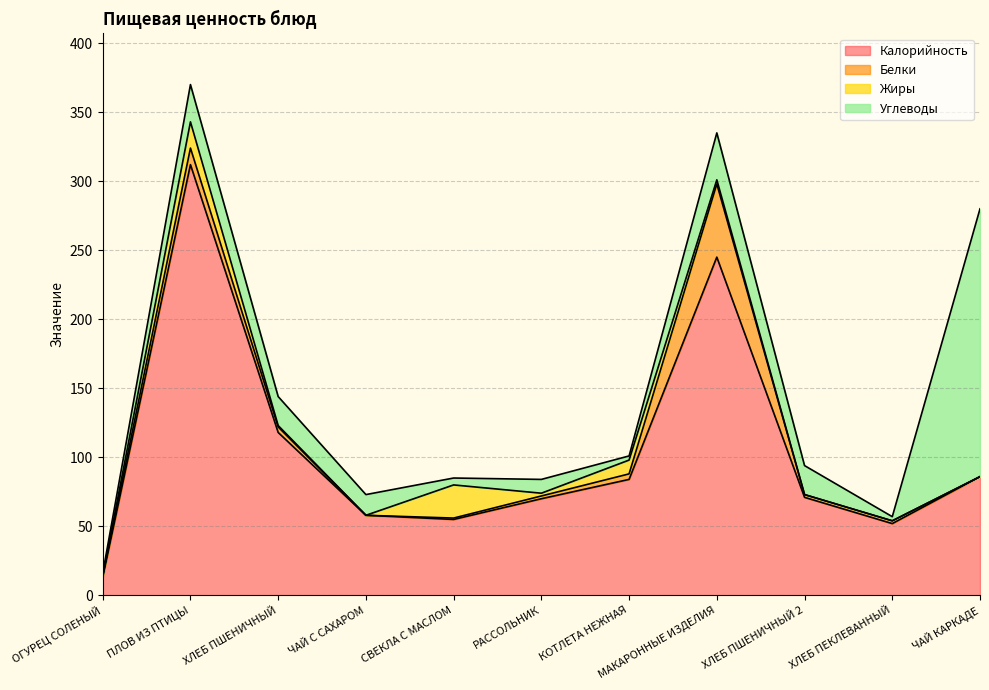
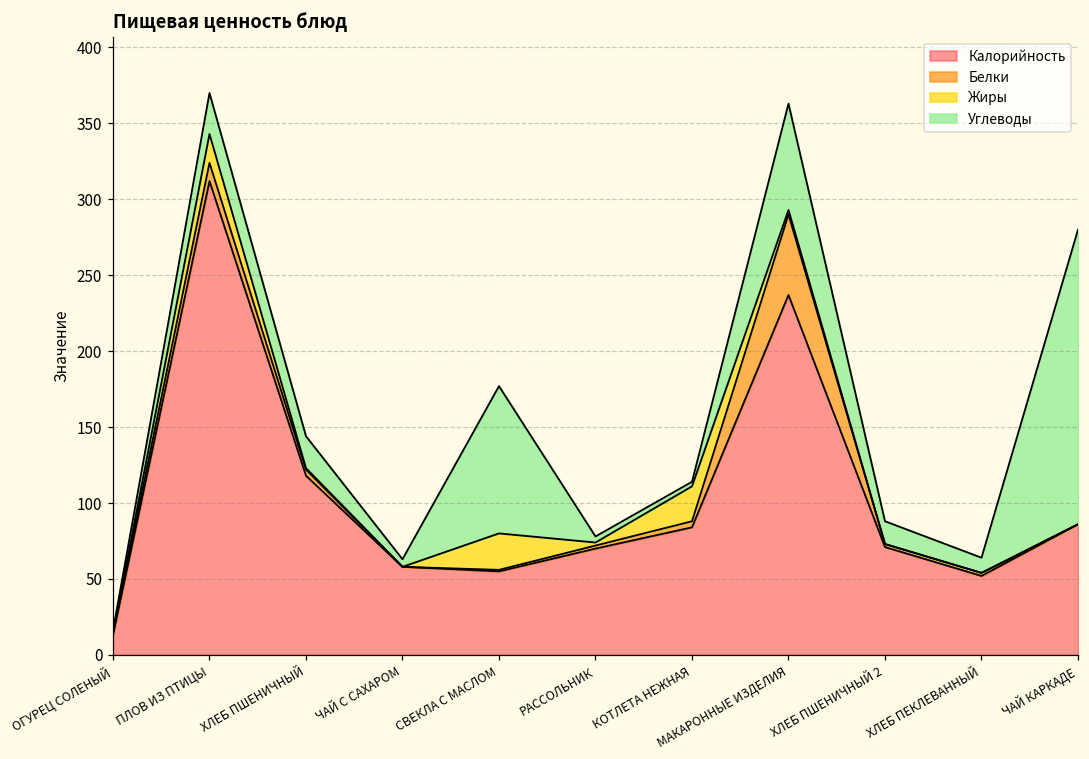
Углеводы, ЧАЙ С САХАРОМ: 15 -> 5
Углеводы, СВЕКЛА С МАСЛОМ: 5 -> 97
Углеводы, РАССОЛЬНИК: 10 -> 4
Жиры, КОТЛЕТА НЕЖНАЯ: 10 -> 23
Калорийность, МАКАРОННЫЕ ИЗДЕЛИЯ: 245 -> 237
Углеводы, МАКАРОННЫЕ ИЗДЕЛИЯ: 34 -> 70
Углеводы, ХЛЕБ ПШЕНИЧНЫЙ 2: 21 -> 15
Углеводы, ХЛЕБ ПЕКЛЕВАННЫЙ: 3 -> 10
